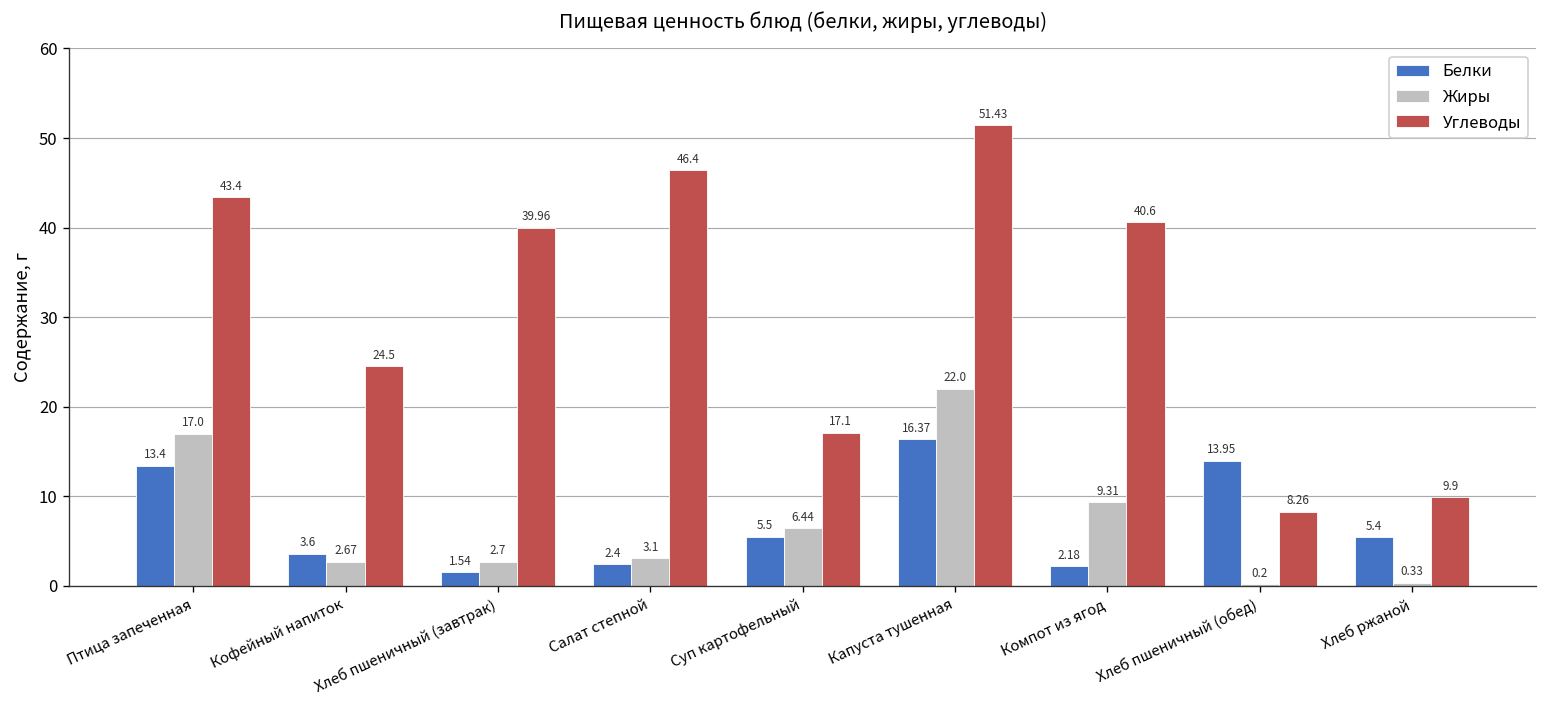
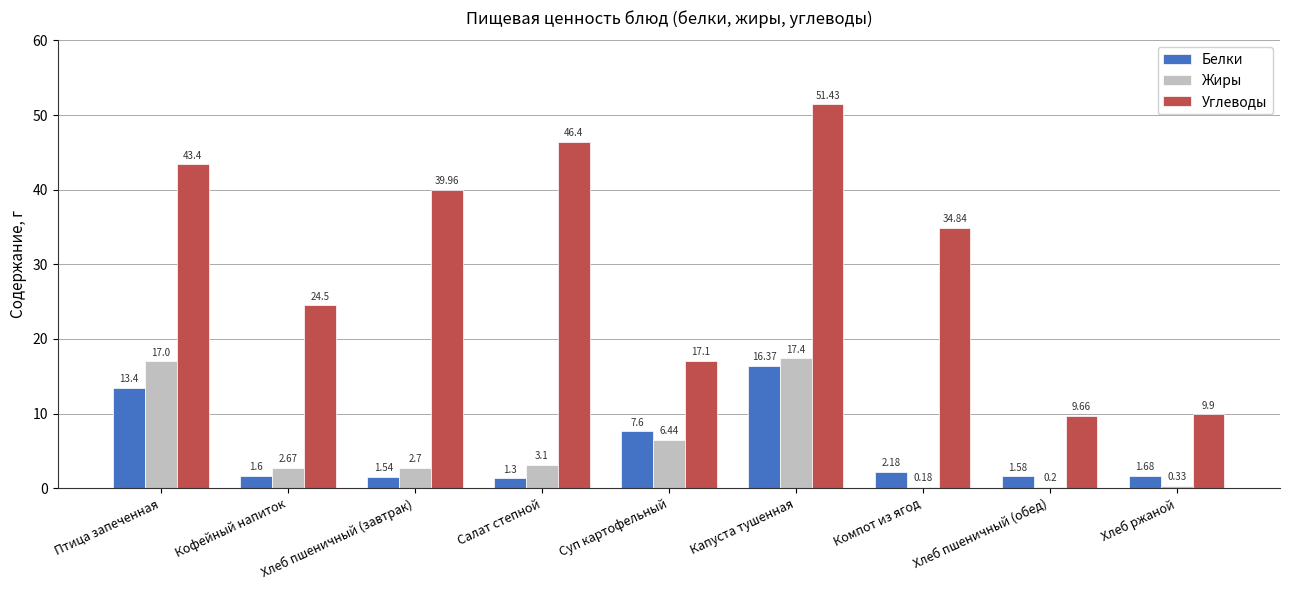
Белки, Кофейный напиток: 3.6 -> 1.6
Белки, Салат степной: 2.4 -> 1.3
Белки, Суп картофельный: 5.5 -> 7.6
Жиры, Капуста тушенная: 22.0 -> 17.4
Жиры, Компот из ягод: 9.31 -> 0.18
Углеводы, Компот из ягод: 40.6 -> 34.84
Белки, Хлеб пшеничный (обед): 13.95 -> 1.58
Углеводы, Хлеб пшеничный (обед): 8.26 -> 9.66
Белки, Хлеб ржаной: 5.4 -> 1.68
